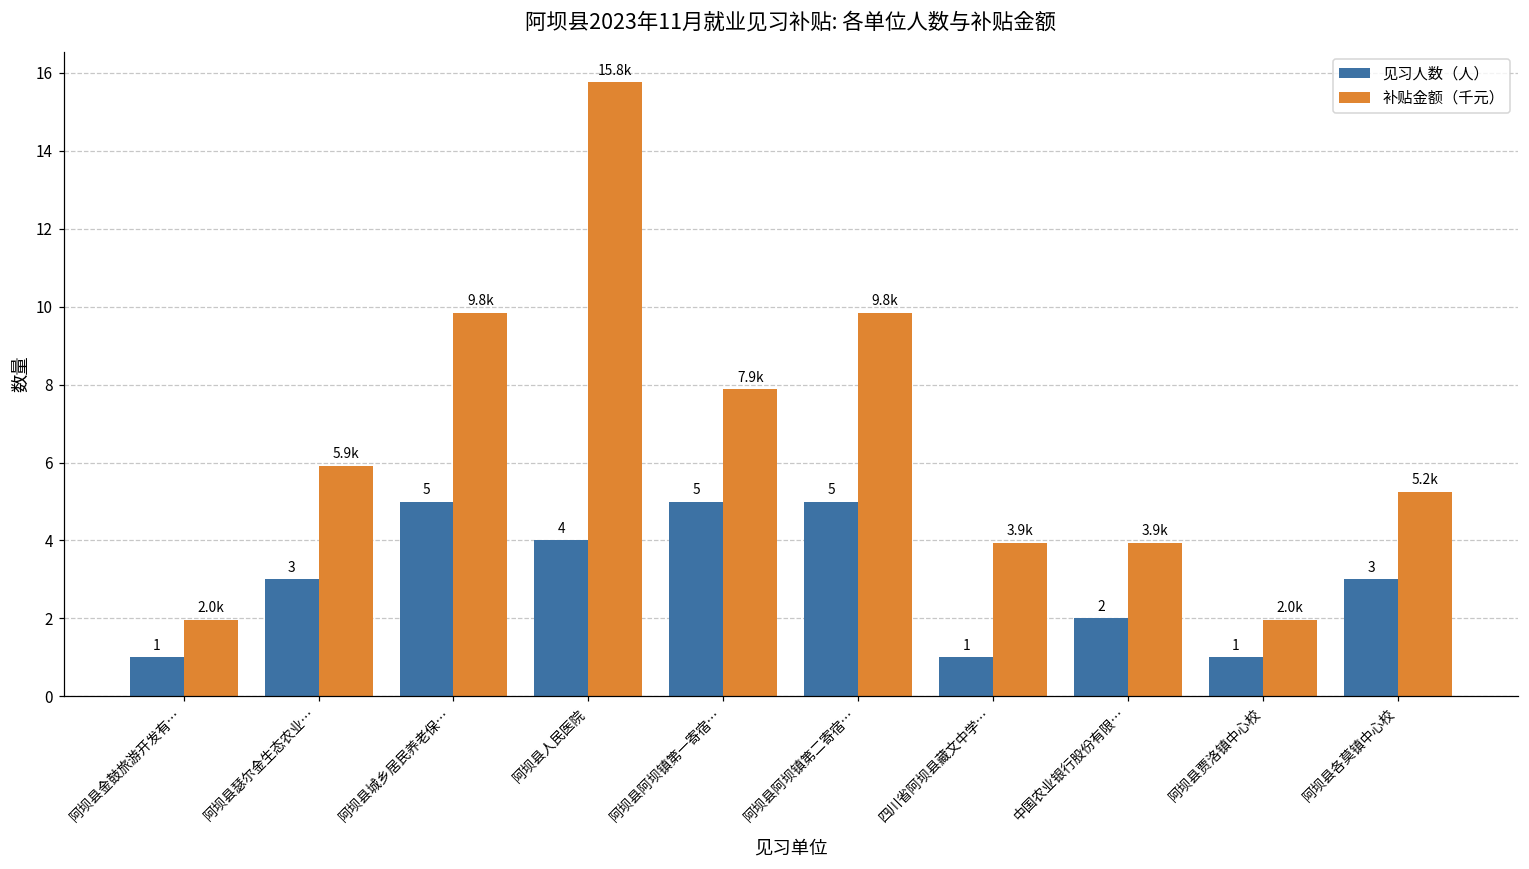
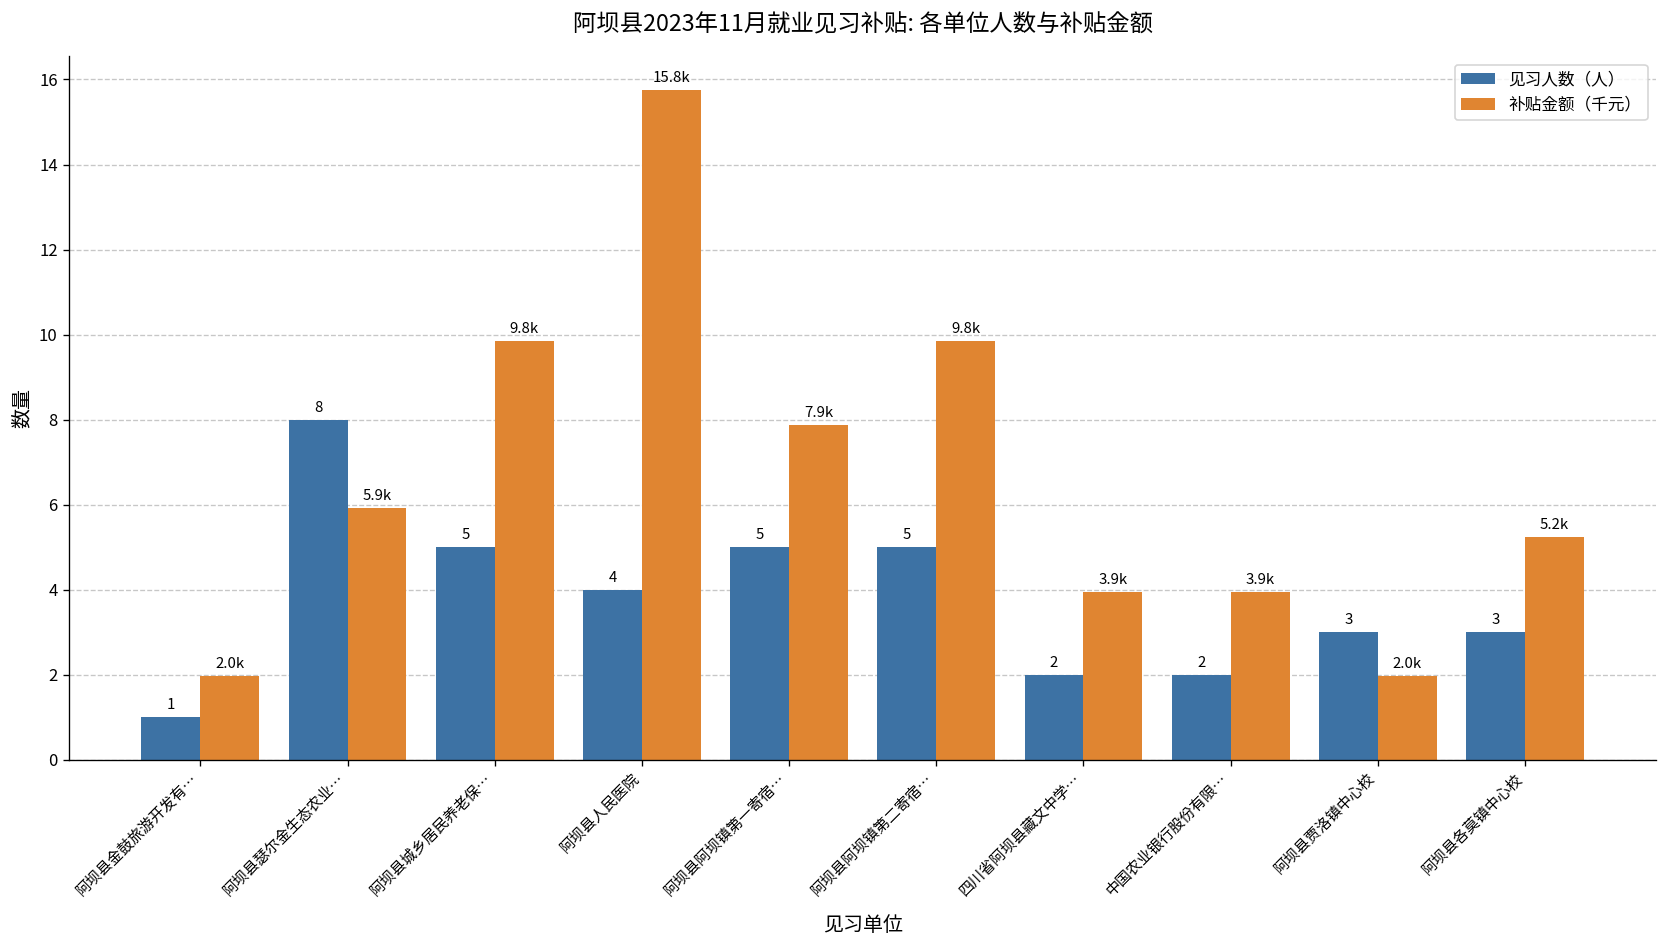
见习人数（人）, 阿坝县瑟尔金生态农业…: 3 -> 8
见习人数（人）, 四川省阿坝县藏文中学…: 1 -> 2
见习人数（人）, 阿坝县贾洛镇中心校: 1 -> 3
